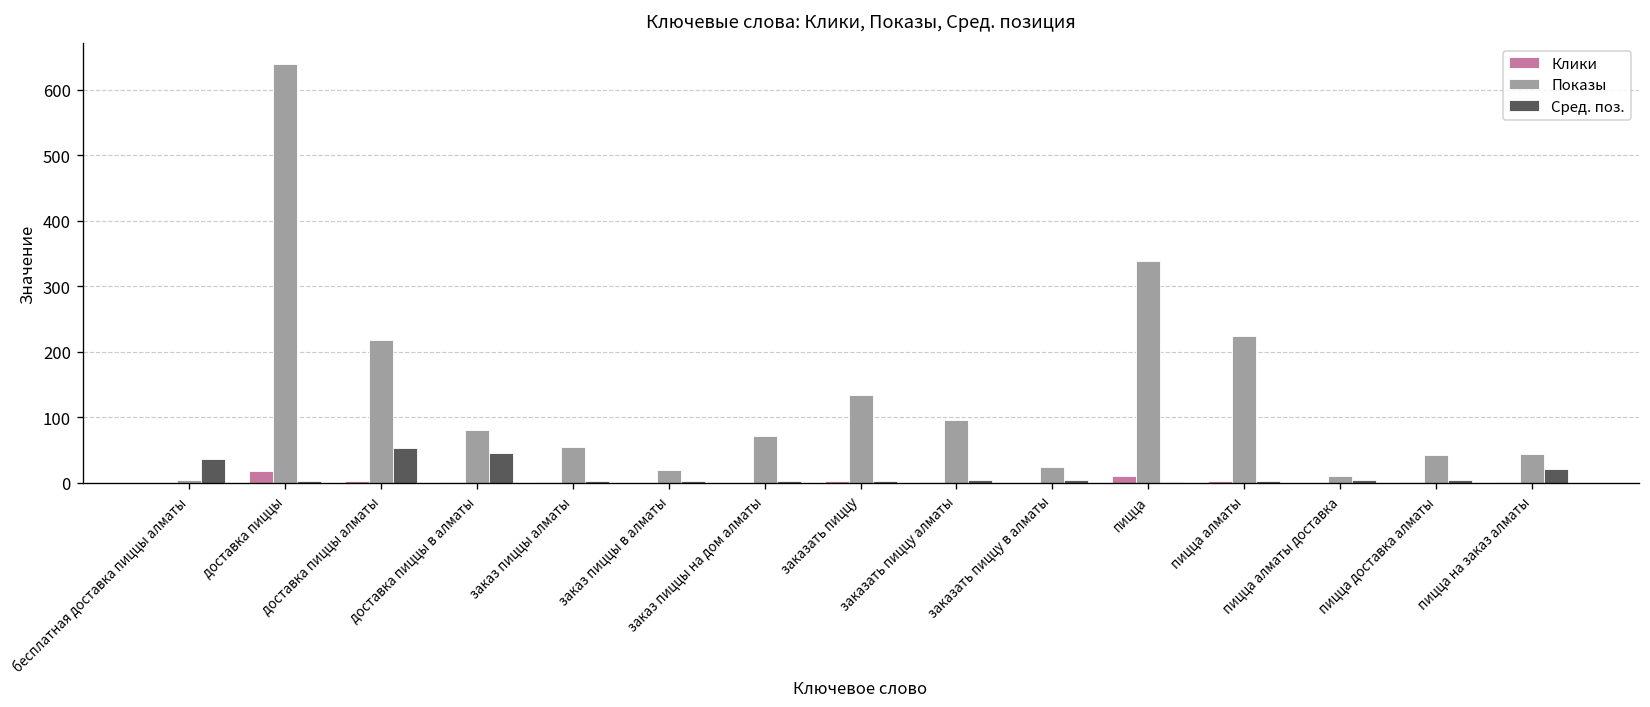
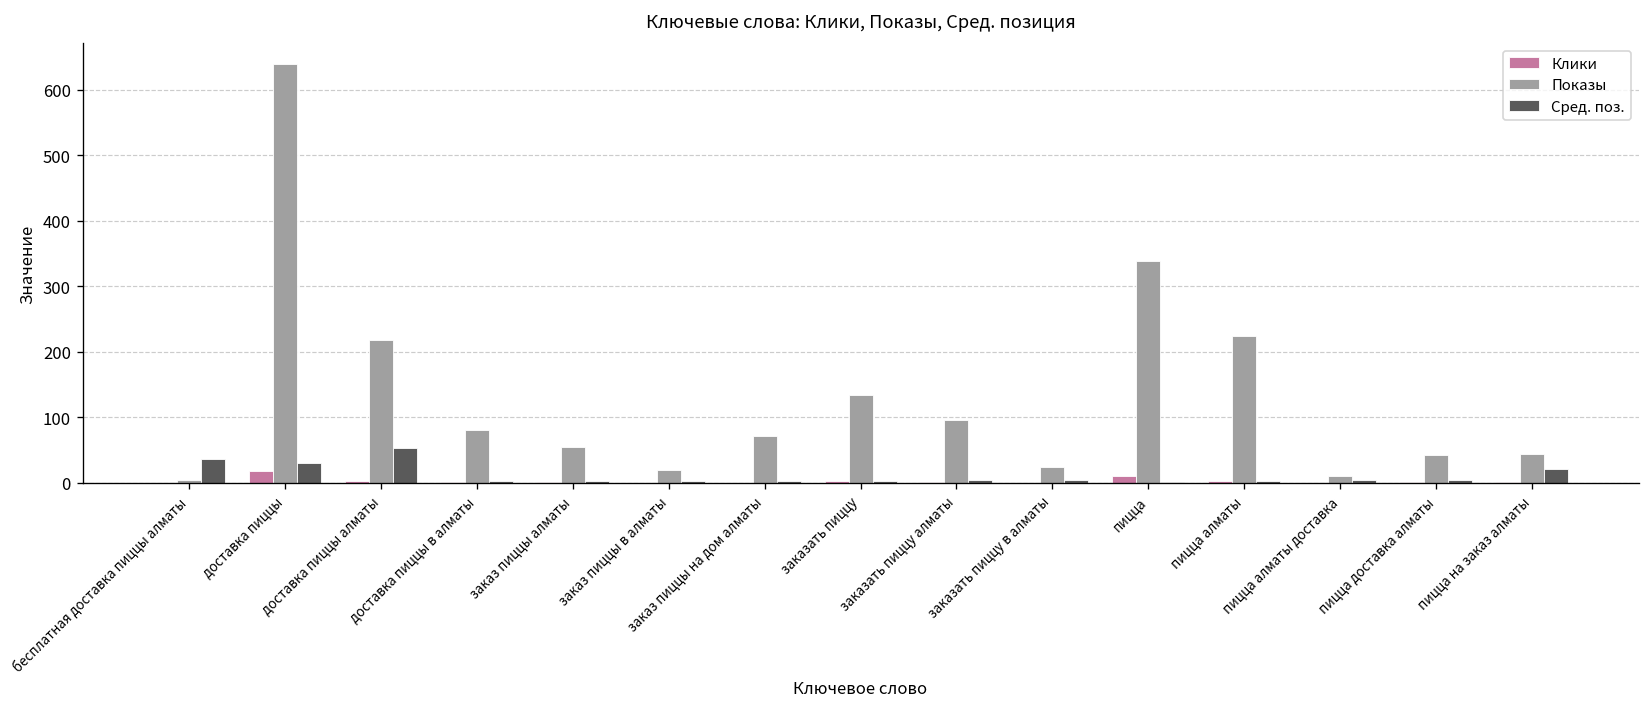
Сред. поз., доставка пиццы: 0 -> 30
Сред. поз., доставка пиццы в алматы: 50 -> 0
